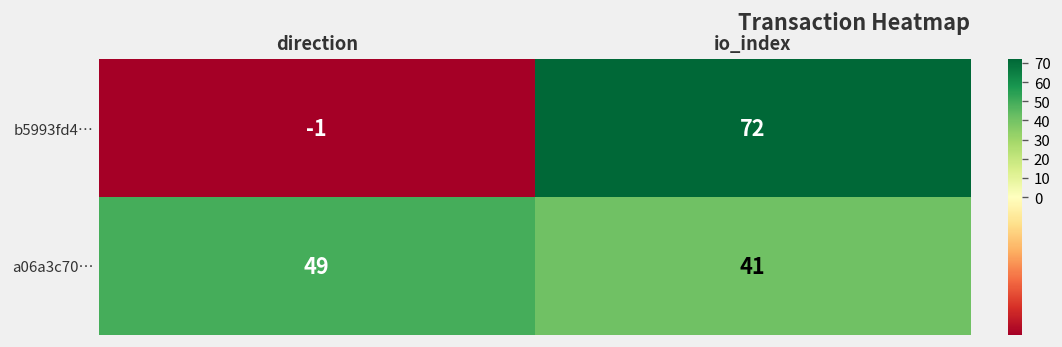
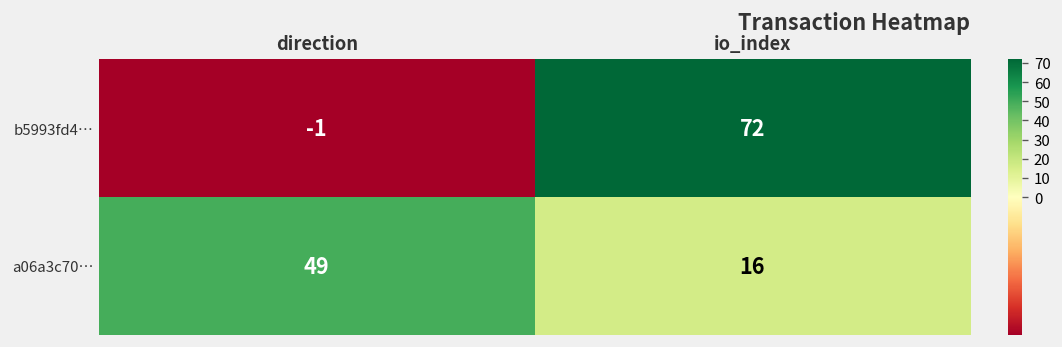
a06a3c70…, io_index: 41 -> 16
